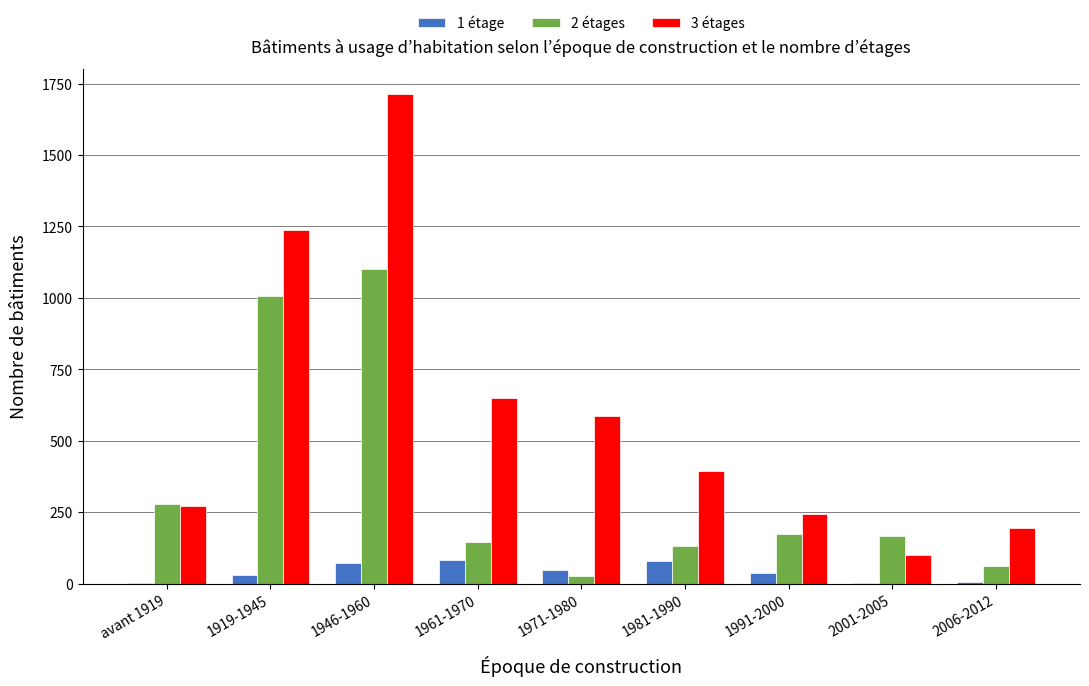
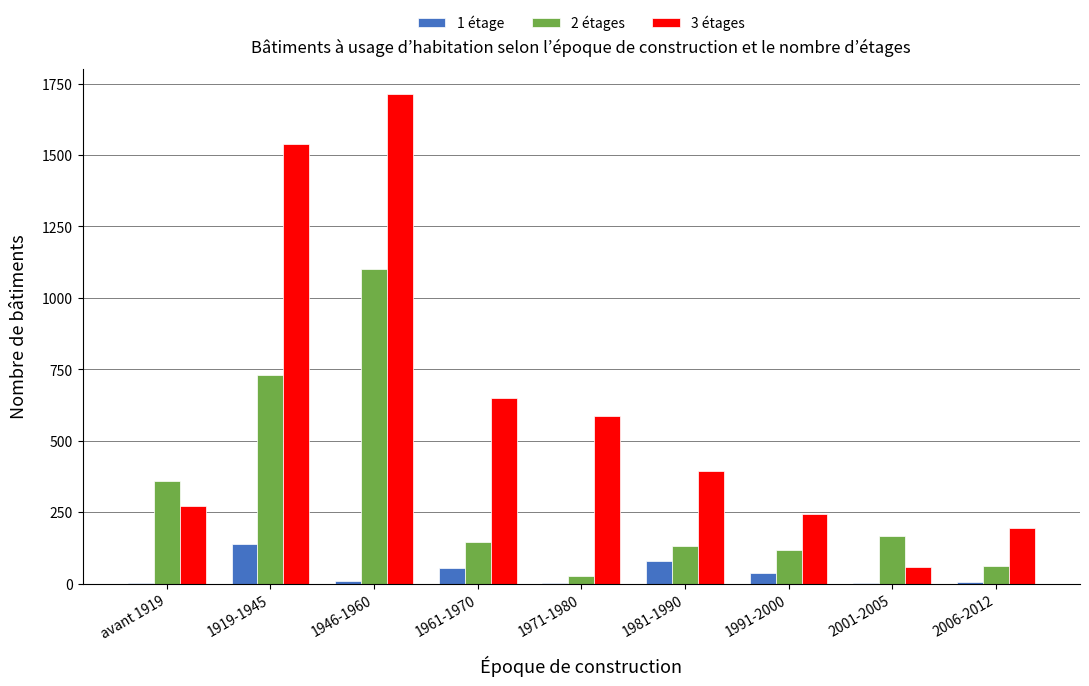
2 étages, avant 1919: 280 -> 360
1 étage, 1919-1945: 30 -> 140
2 étages, 1919-1945: 1010 -> 730
3 étages, 1919-1945: 1240 -> 1540
1 étage, 1946-1960: 70 -> 10
1 étage, 1961-1970: 80 -> 50
1 étage, 1971-1980: 50 -> 0
2 étages, 1991-2000: 170 -> 120
3 étages, 2001-2005: 100 -> 60
